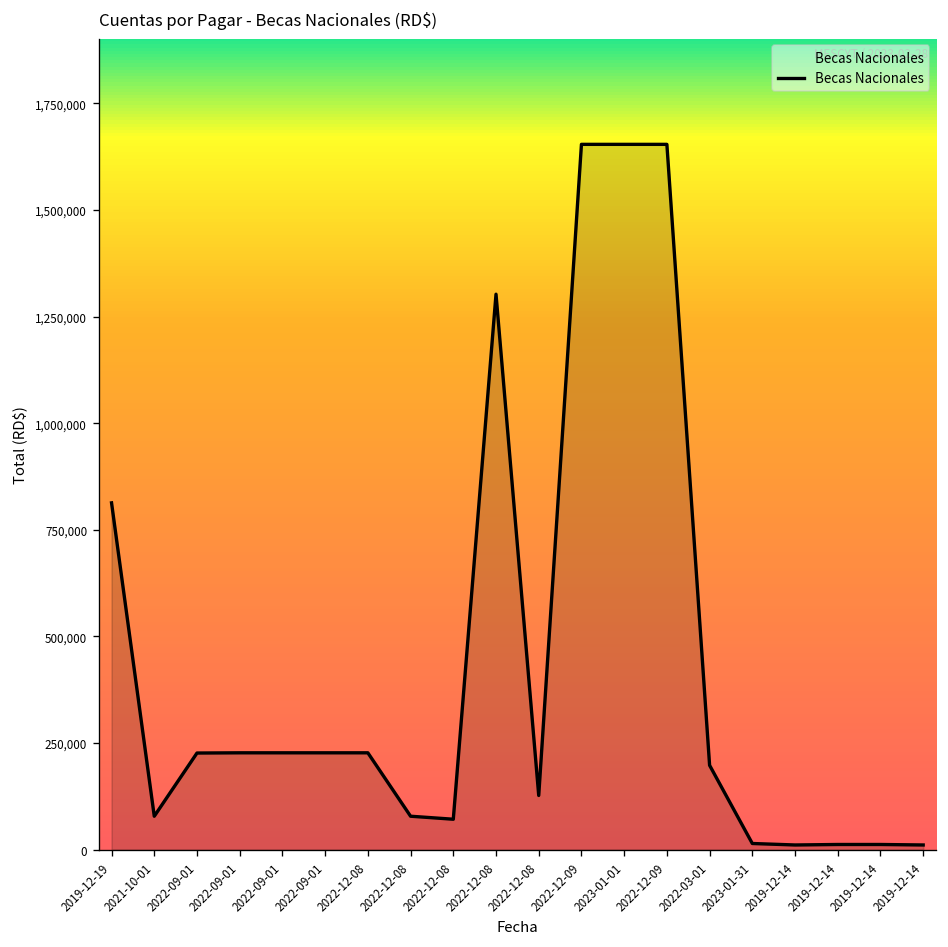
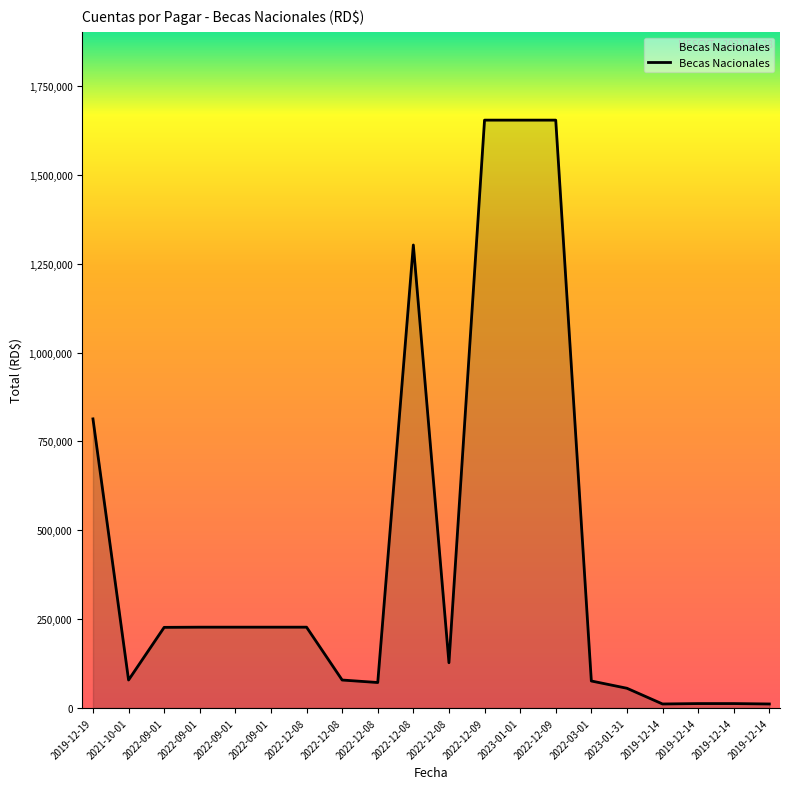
2022-03-01: 200,000 -> 80,000
2023-01-31: 10,000 -> 60,000
